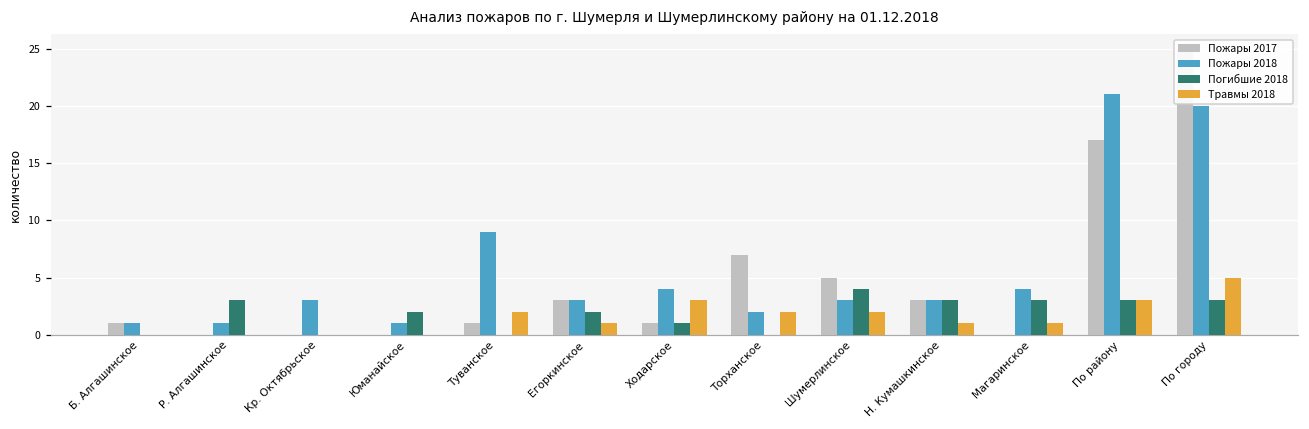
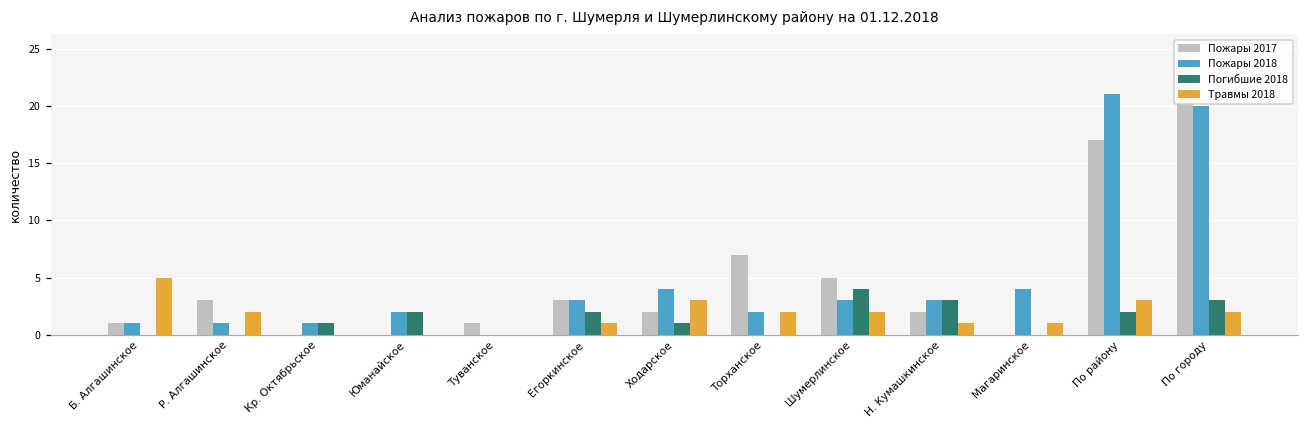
Травмы 2018, Б. Алгашинское: 0 -> 5
Пожары 2017, Р. Алгашинское: 0 -> 3
Погибшие 2018, Р. Алгашинское: 3 -> 0
Травмы 2018, Р. Алгашинское: 0 -> 2
Пожары 2018, Кр. Октябрьское: 3 -> 1
Погибшие 2018, Кр. Октябрьское: 0 -> 1
Пожары 2018, Юманайское: 1 -> 2
Пожары 2018, Туванское: 9 -> 0
Травмы 2018, Туванское: 2 -> 0
Пожары 2017, Ходарское: 1 -> 2
Пожары 2017, Н. Кумашкинское: 3 -> 2
Погибшие 2018, Магаринское: 3 -> 0
Погибшие 2018, По району: 3 -> 2
Травмы 2018, По городу: 5 -> 2
